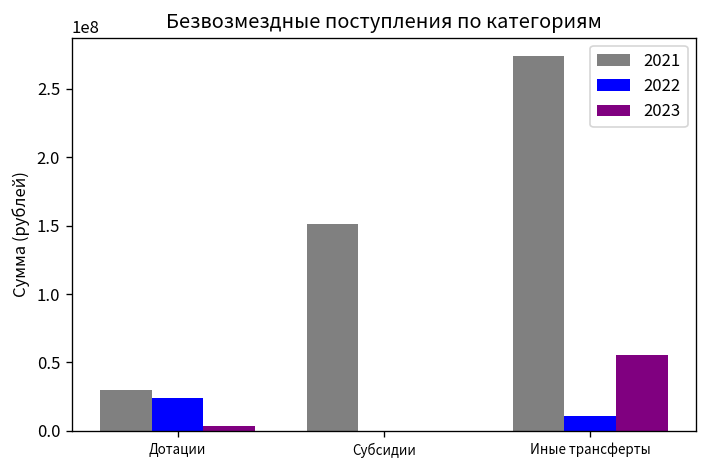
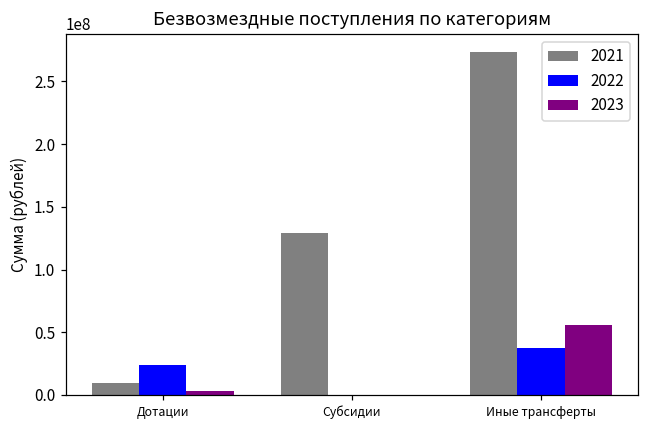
2021, Дотации: 30000000 -> 10000000
2021, Субсидии: 151000000 -> 129000000
2022, Иные трансферты: 11000000 -> 37000000
